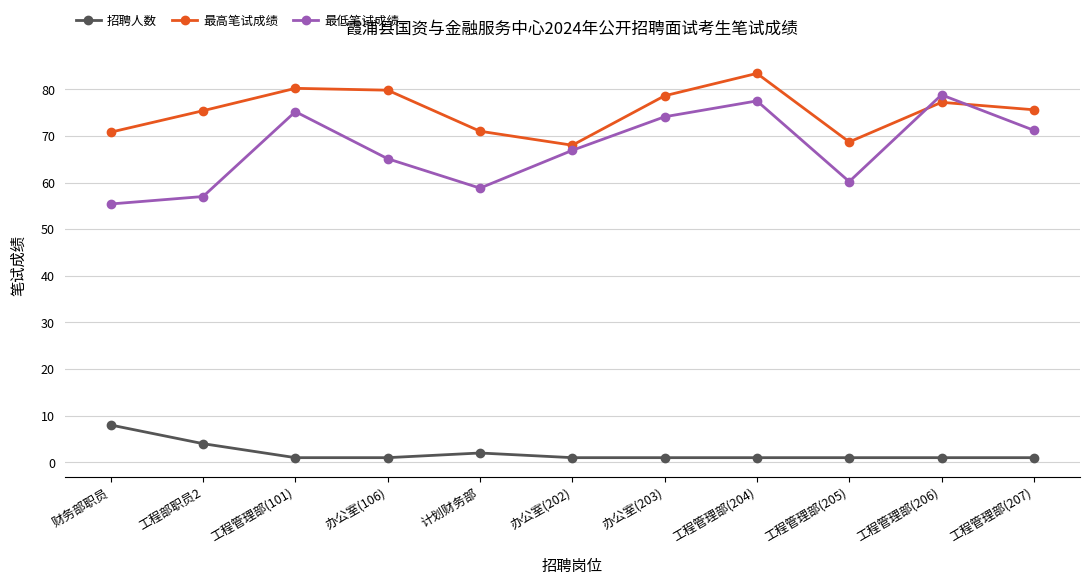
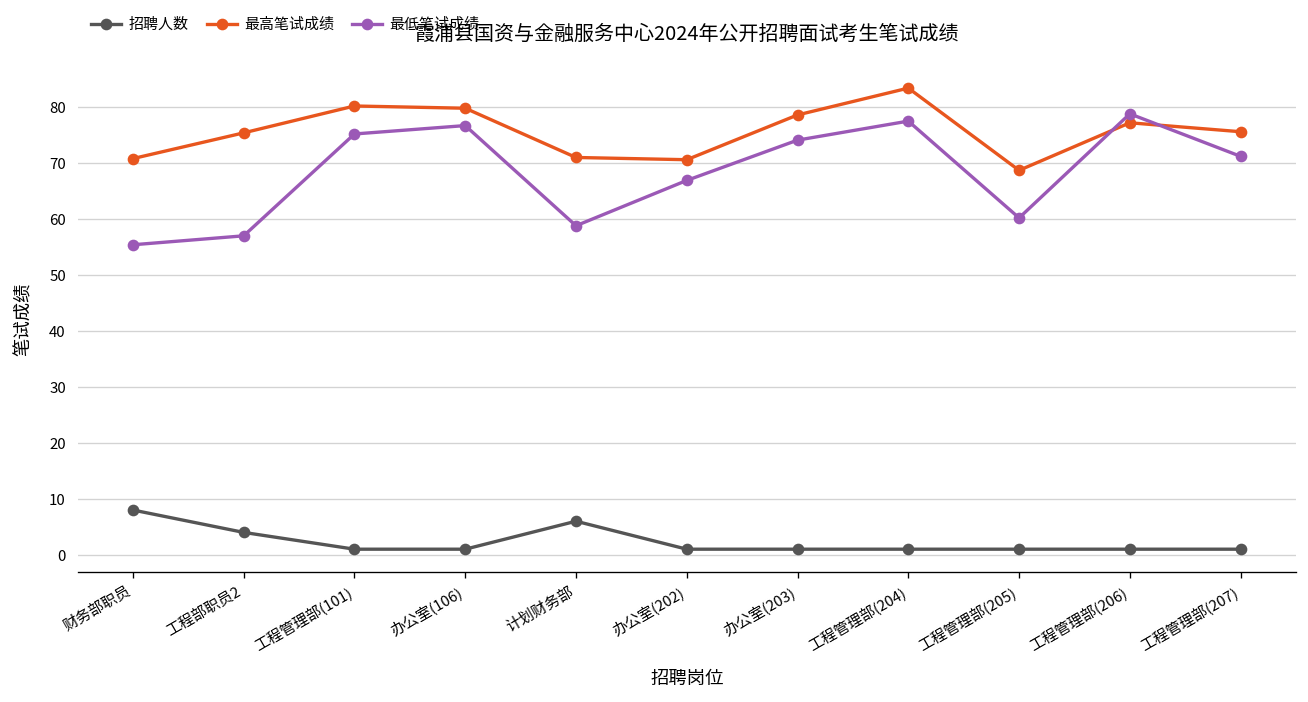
最低笔试成绩, 办公室(106): 65 -> 77
招聘人数, 计划财务部: 2 -> 6
最高笔试成绩, 办公室(202): 68 -> 71
